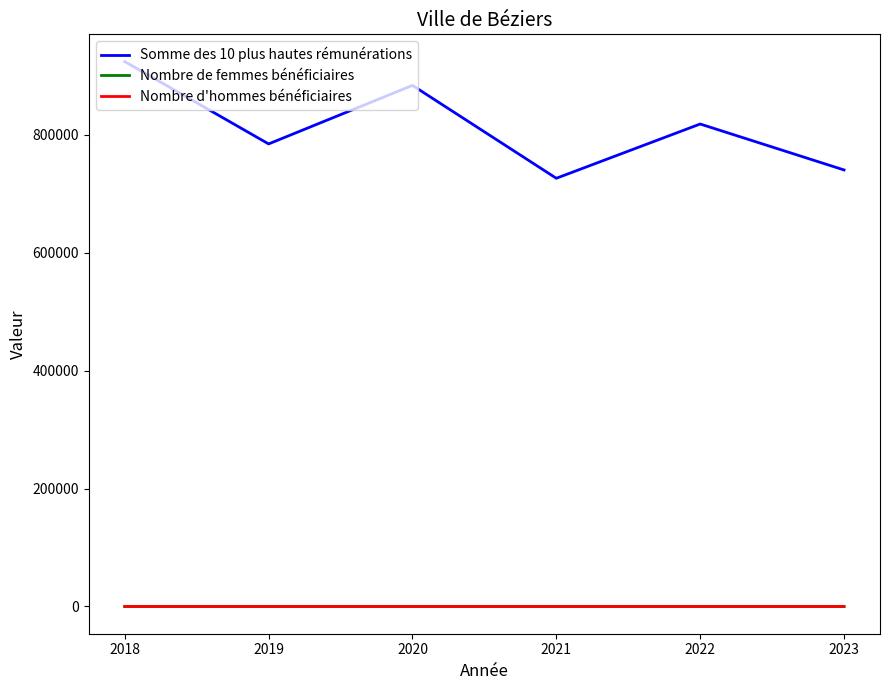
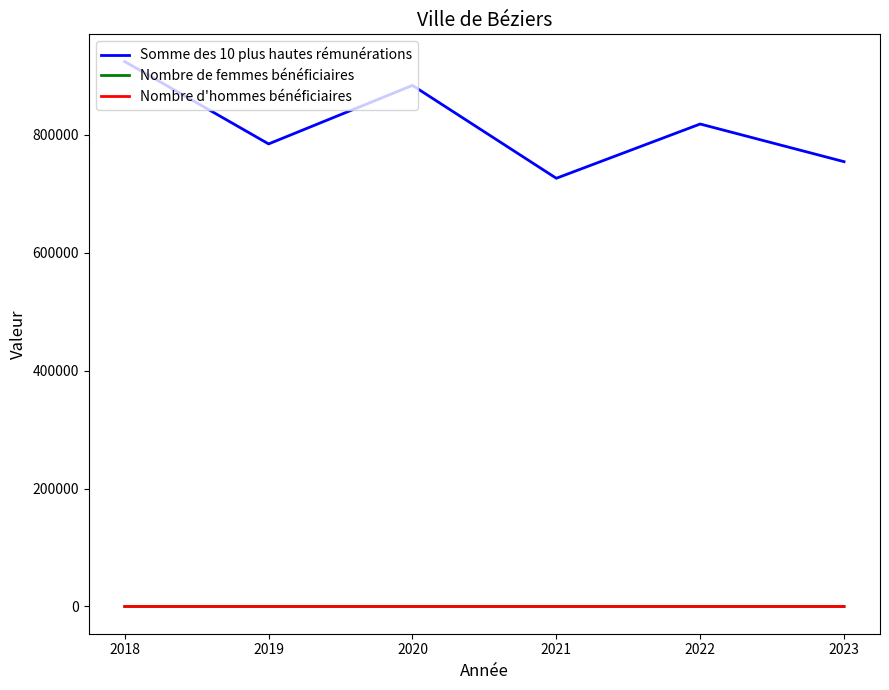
Somme des 10 plus hautes rémunérations, 2023: 740000 -> 750000
